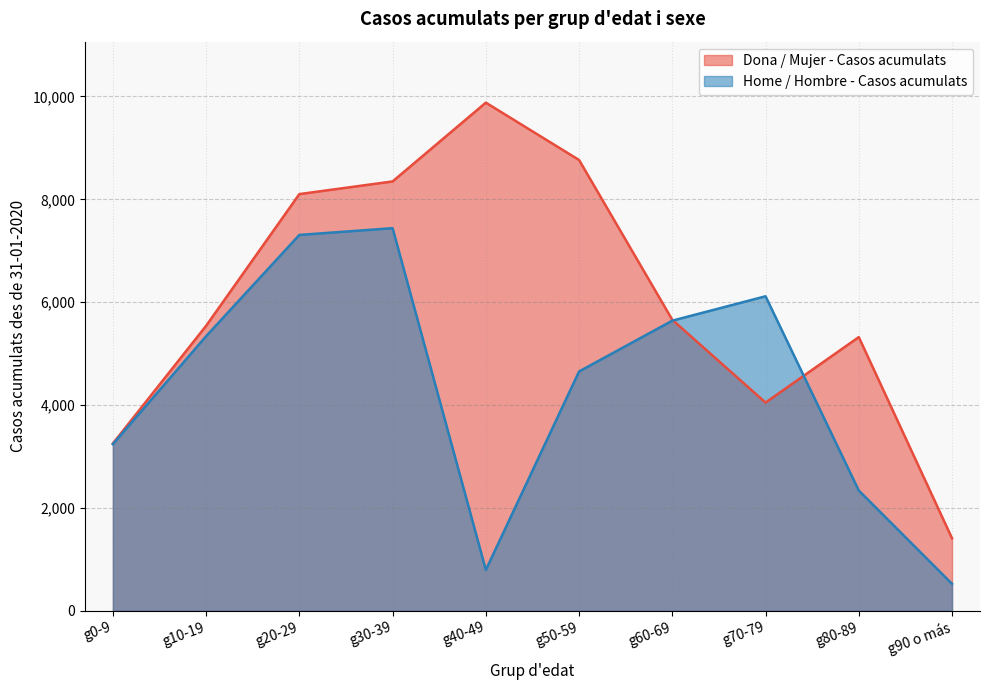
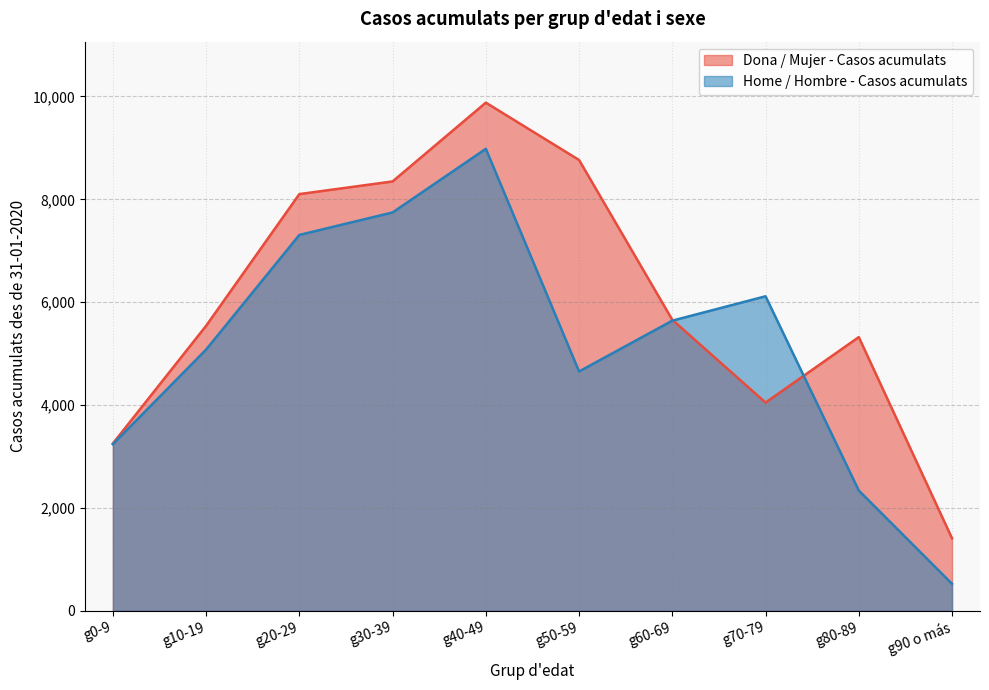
Home / Hombre - Casos acumulats, g10-19: 5,300 -> 5,100
Home / Hombre - Casos acumulats, g30-39: 7,400 -> 7,700
Home / Hombre - Casos acumulats, g40-49: 800 -> 9,000
